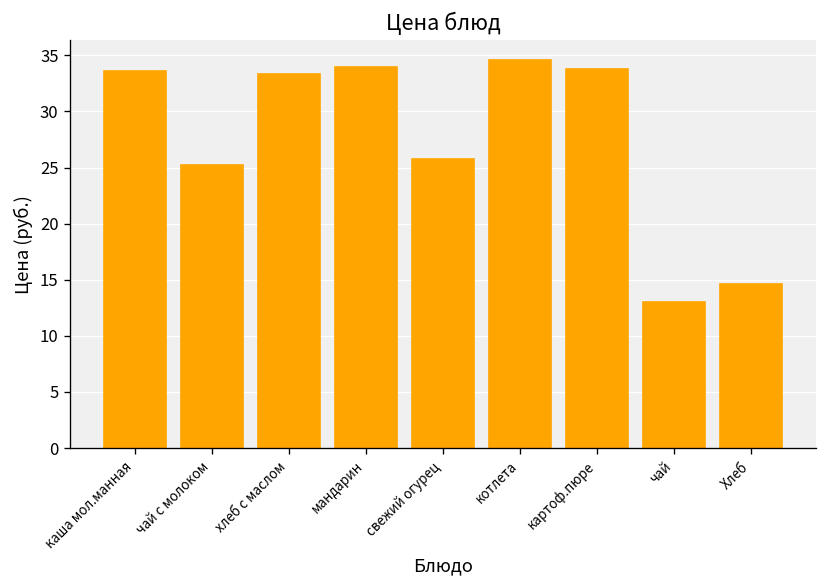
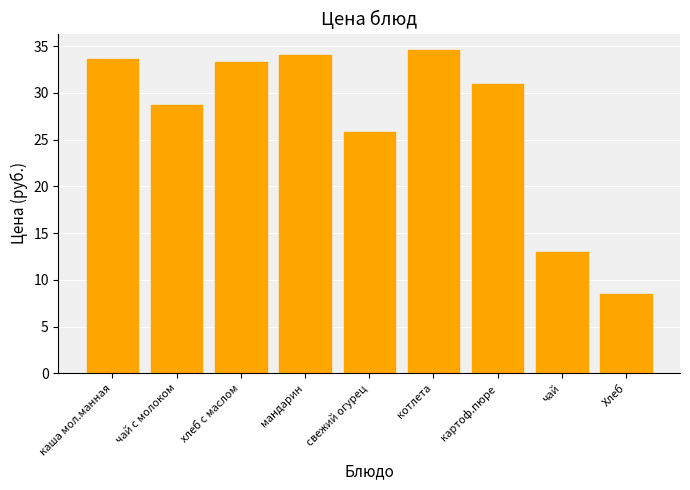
чай с молоком: 25 -> 29
картоф.пюре: 34 -> 31
Хлеб: 15 -> 8
